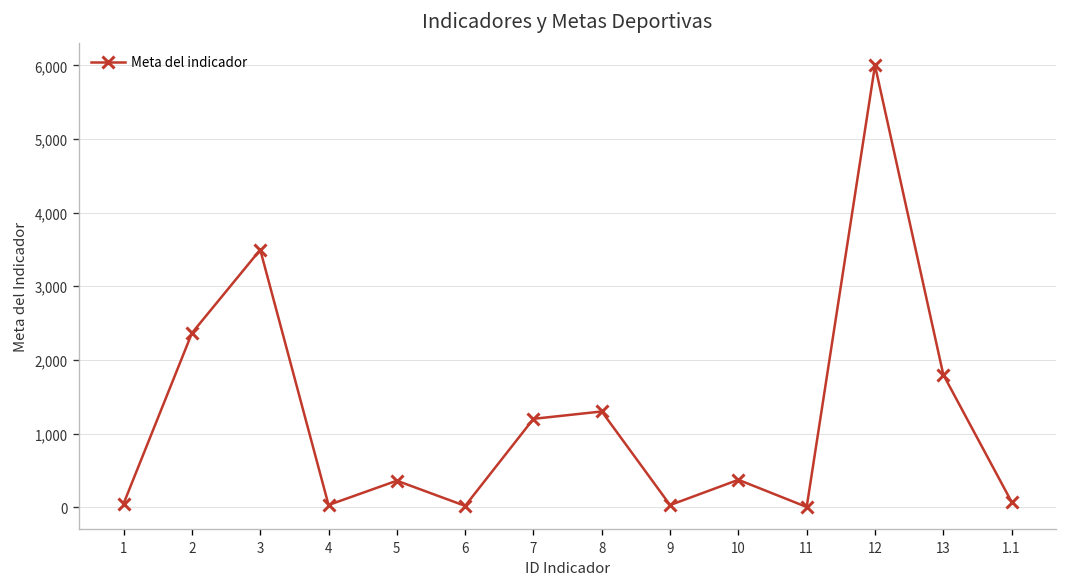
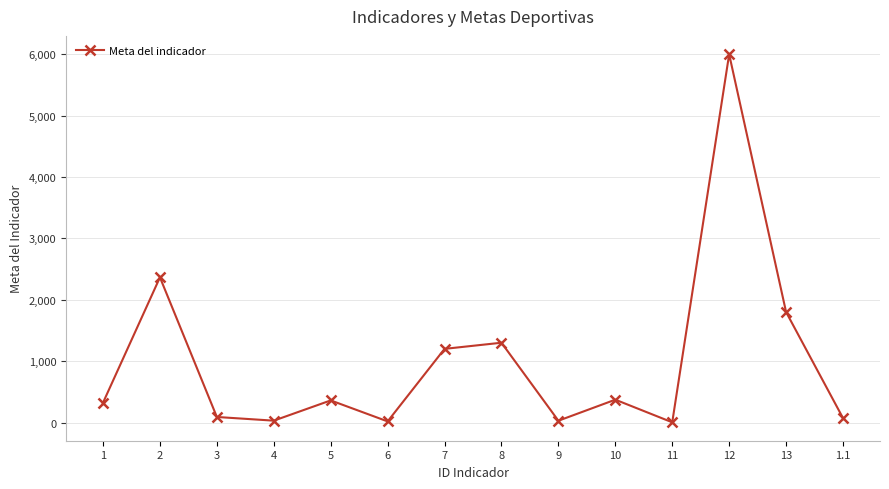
1: 100 -> 300
3: 3,500 -> 100
